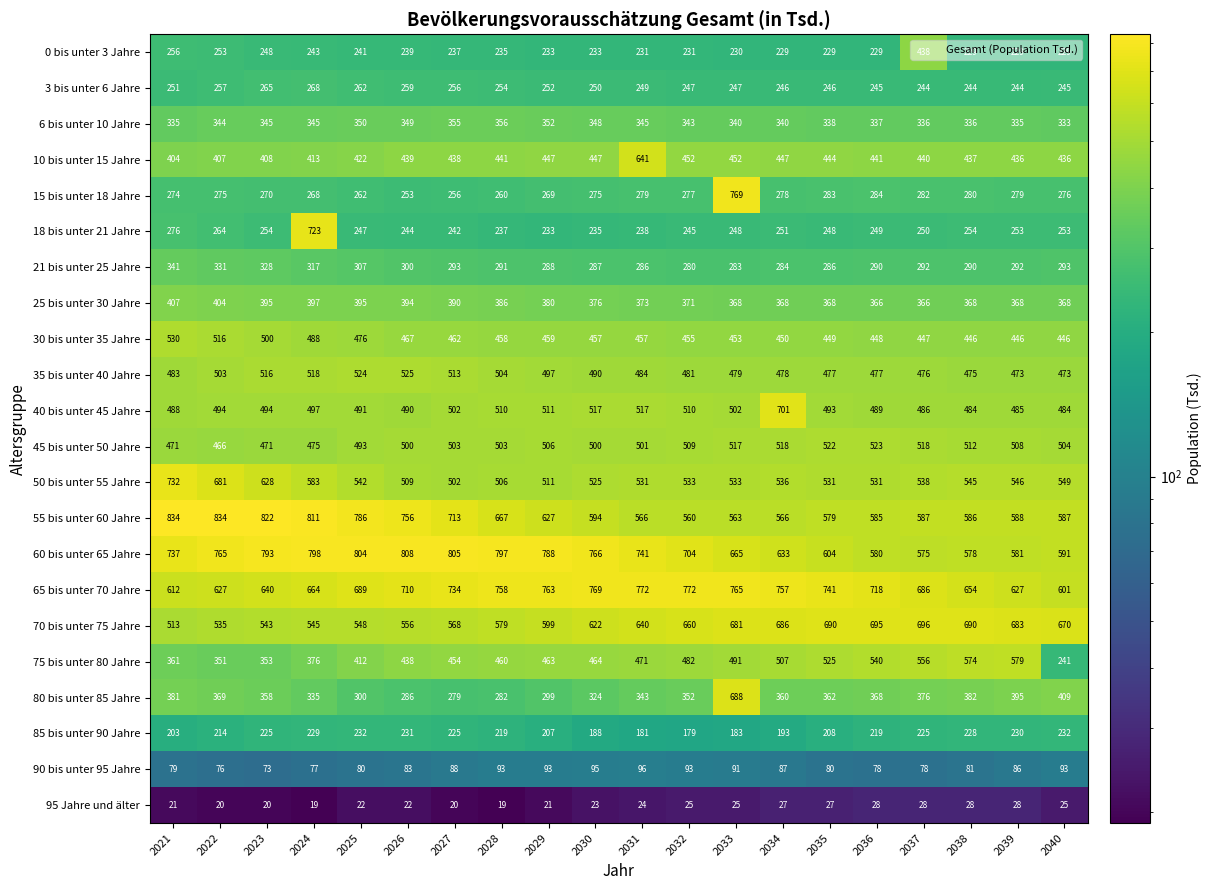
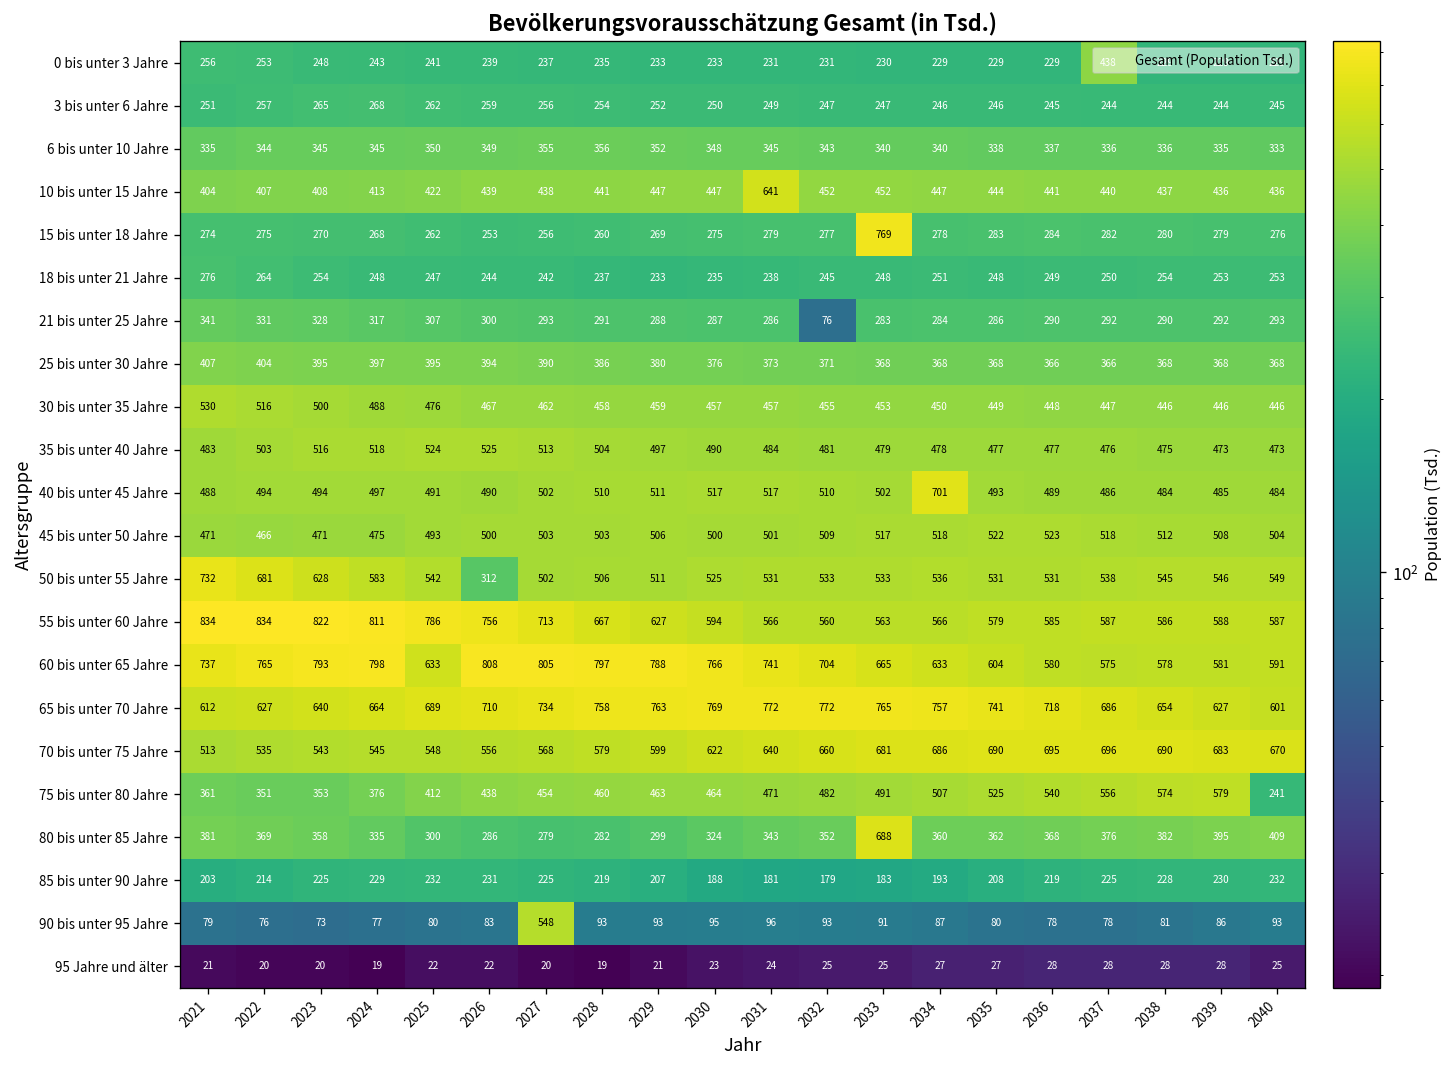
18 bis unter 21 Jahre, 2024: 723 -> 248
21 bis unter 25 Jahre, 2032: 280 -> 76
50 bis unter 55 Jahre, 2026: 509 -> 312
60 bis unter 65 Jahre, 2025: 804 -> 633
90 bis unter 95 Jahre, 2027: 88 -> 548
